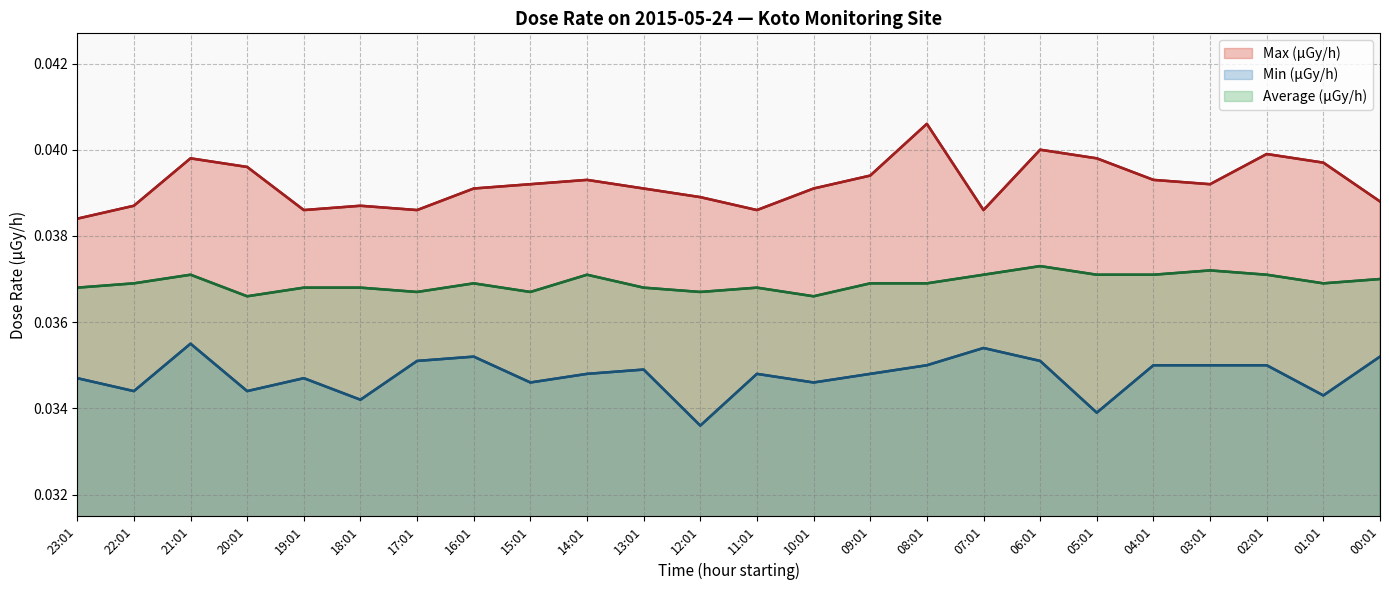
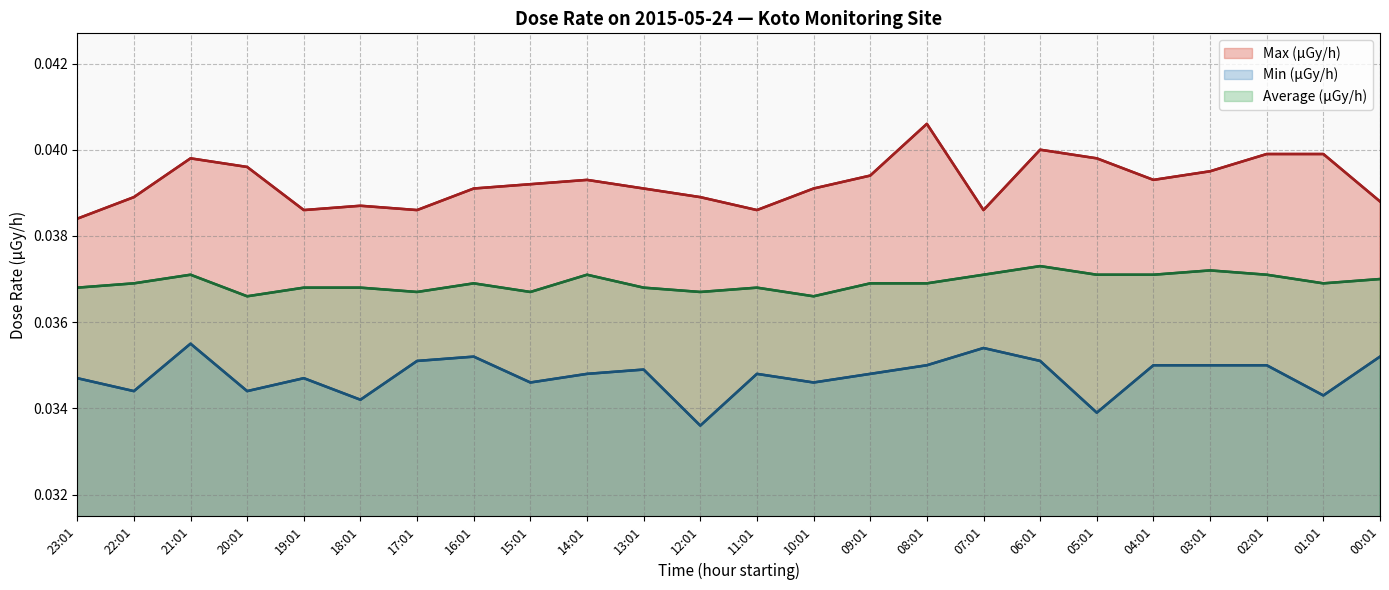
Max (μGy/h), 22:01: 0.0387 -> 0.0389
Max (μGy/h), 03:01: 0.0392 -> 0.0395
Max (μGy/h), 01:01: 0.0397 -> 0.0399
